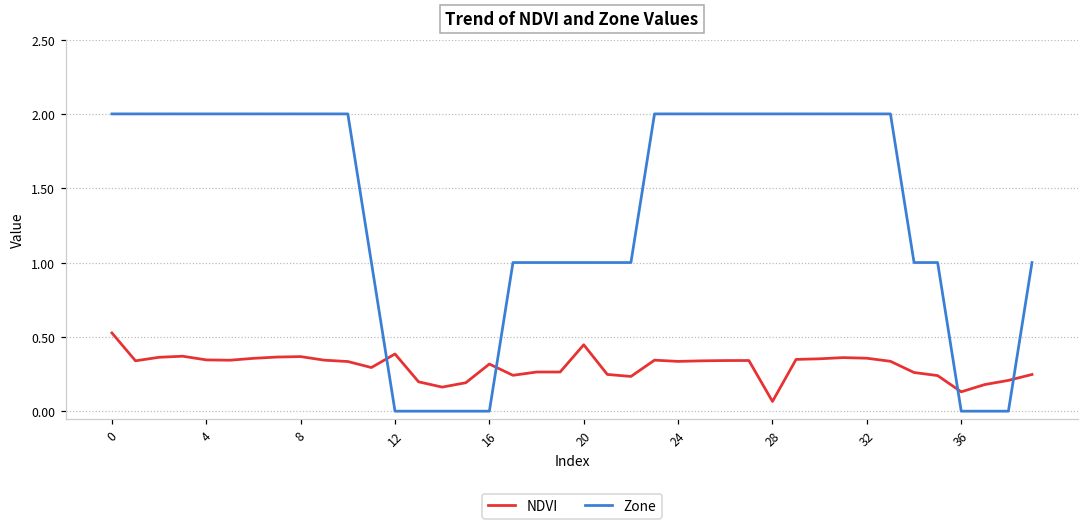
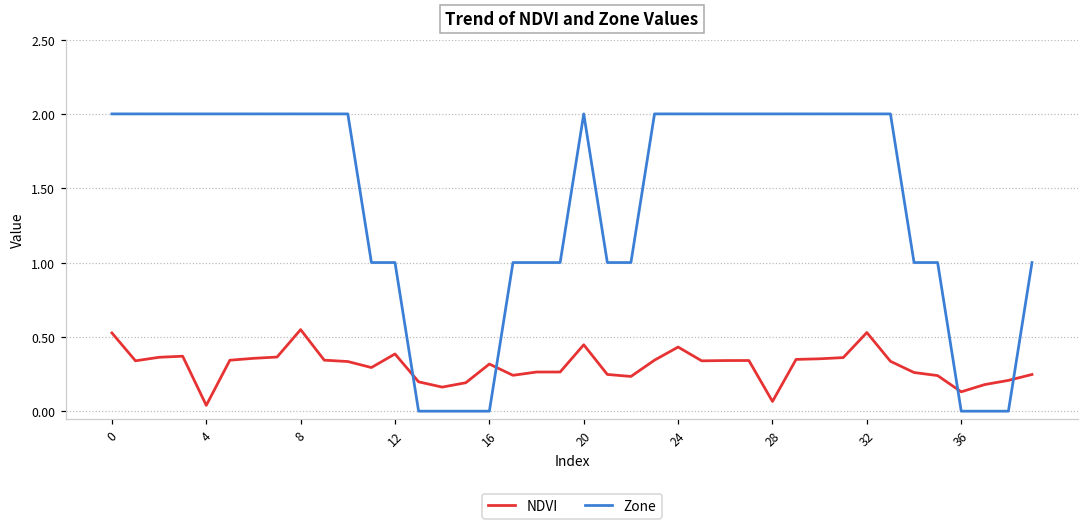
NDVI, 4: 0.34 -> 0.04
NDVI, 8: 0.37 -> 0.55
Zone, 12: 0 -> 1
Zone, 20: 1 -> 2
NDVI, 24: 0.33 -> 0.43
NDVI, 32: 0.36 -> 0.53
